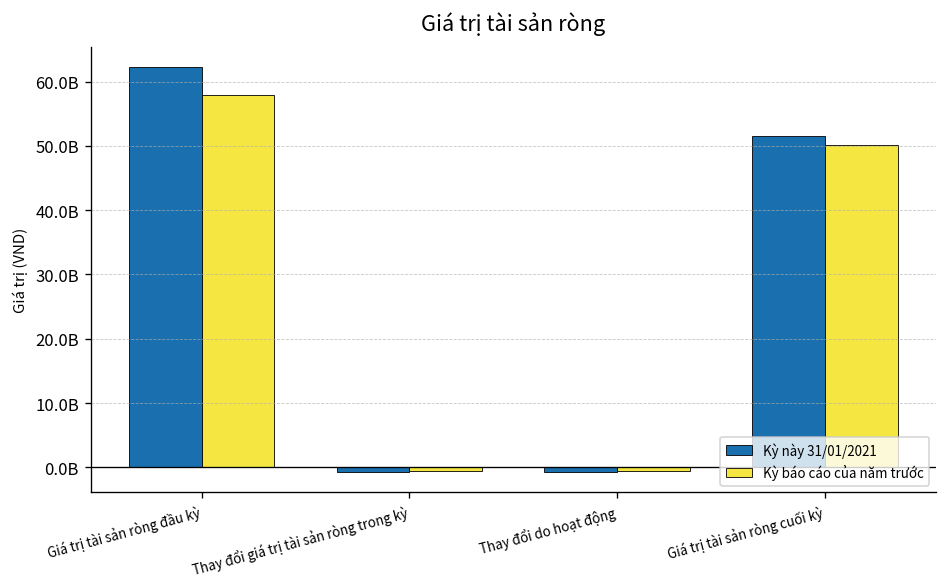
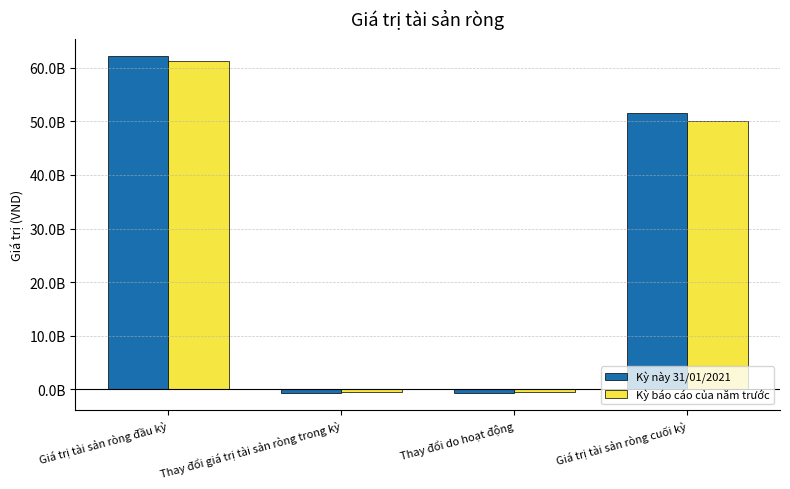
Kỳ báo cáo của năm trước, Giá trị tài sản ròng đầu kỳ: 58000000000 -> 61000000000
